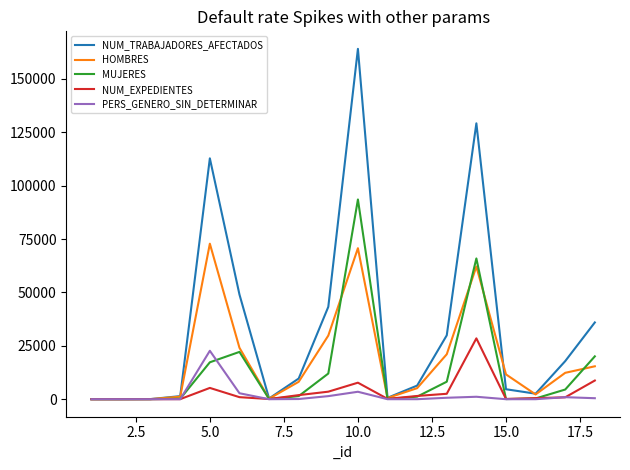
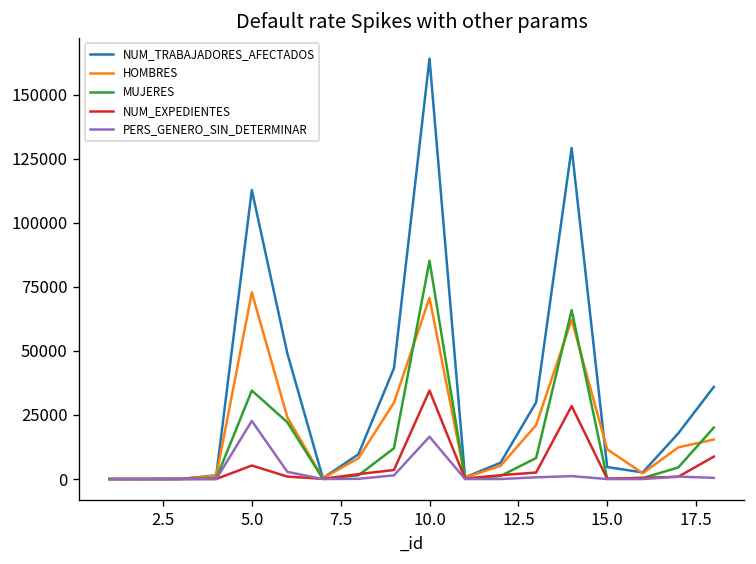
MUJERES, 5.0: 17000 -> 35000
MUJERES, 10.0: 94000 -> 85000
NUM_EXPEDIENTES, 10.0: 8000 -> 35000
PERS_GENERO_SIN_DETERMINAR, 10.0: 3000 -> 17000
